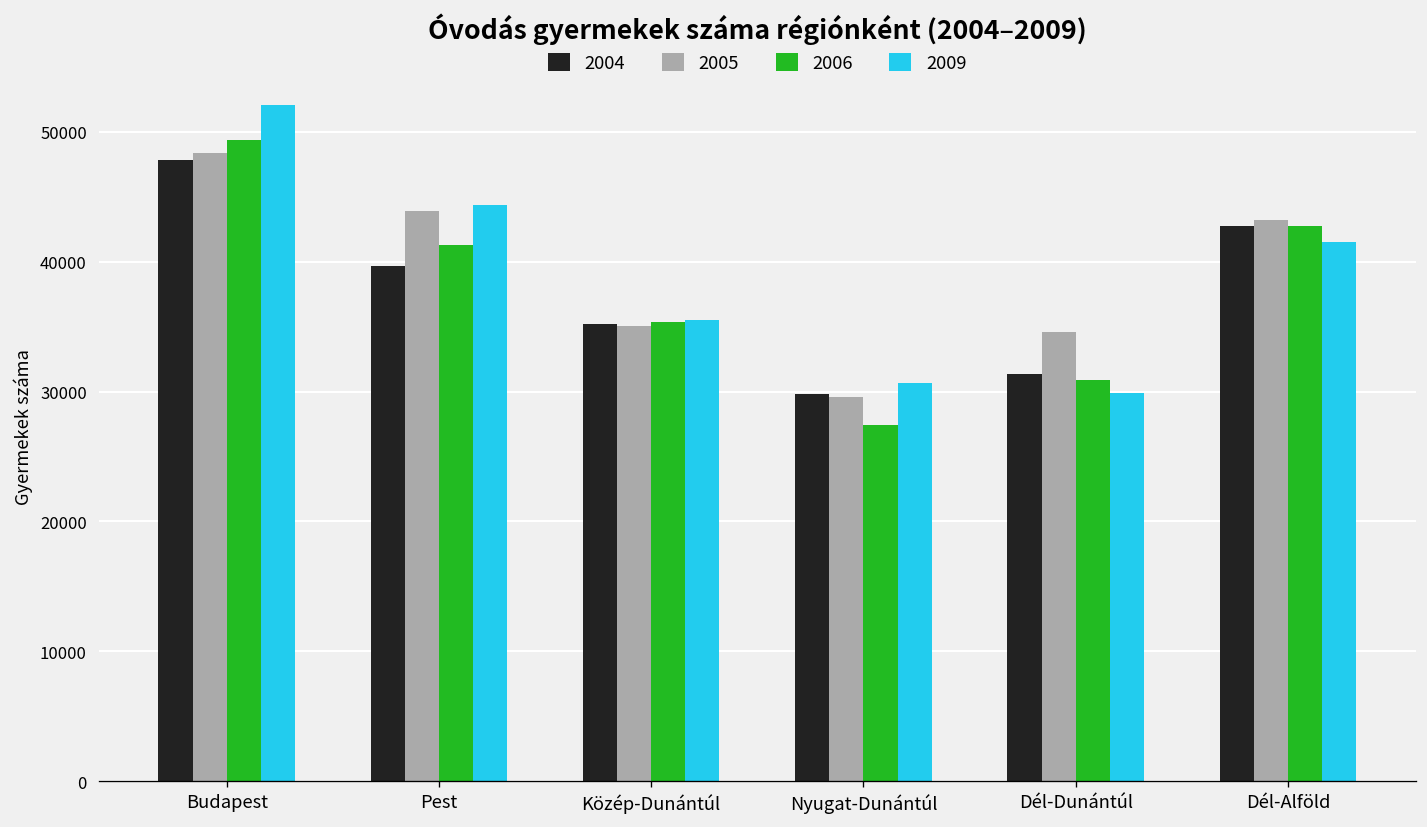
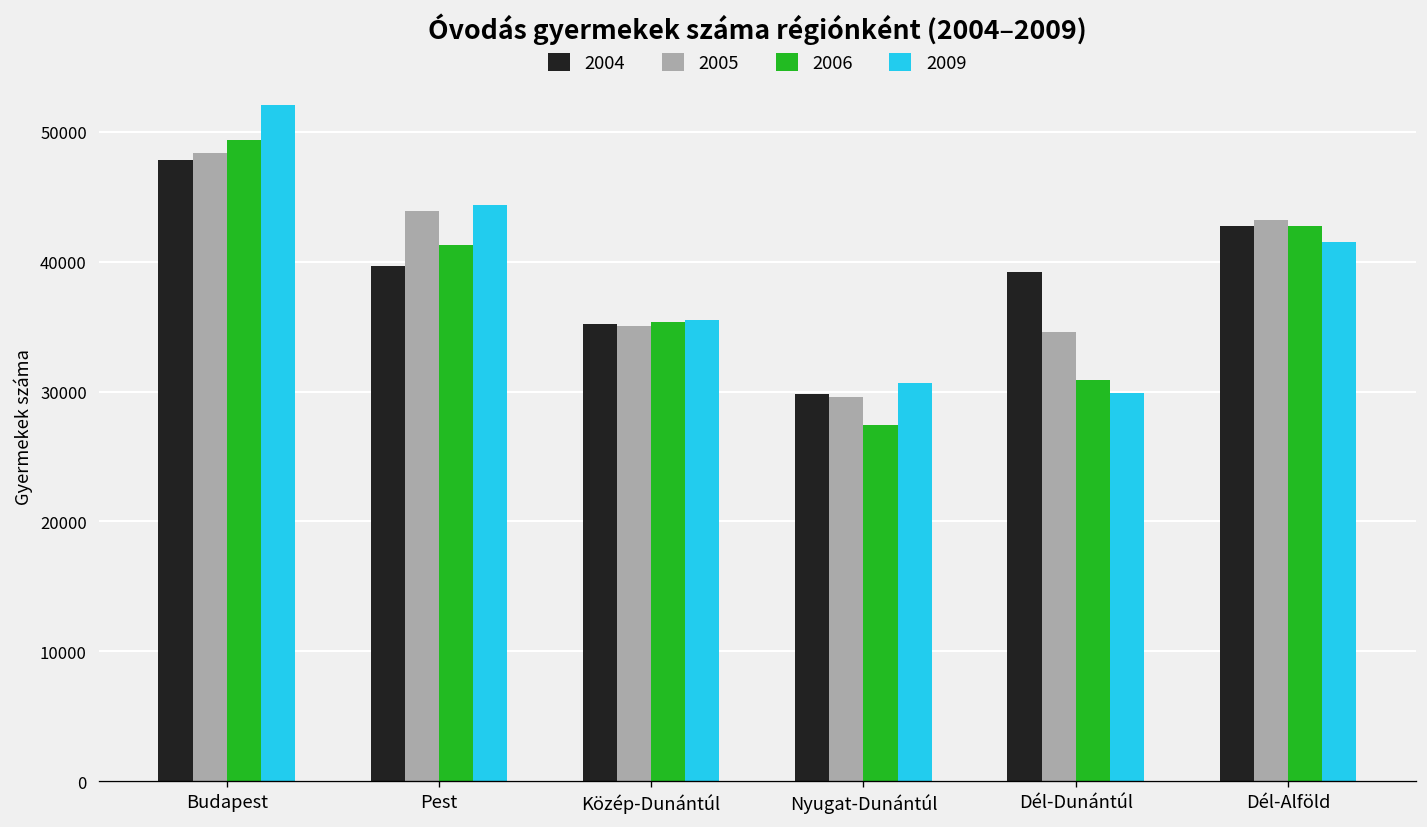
2004, Dél-Dunántúl: 31400 -> 39200
